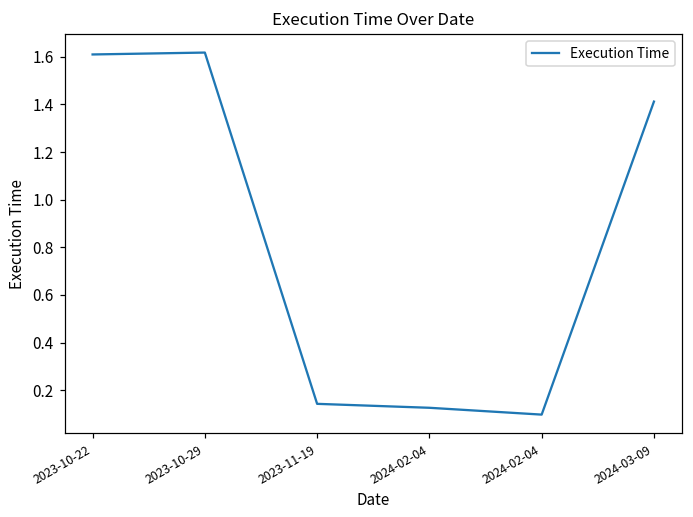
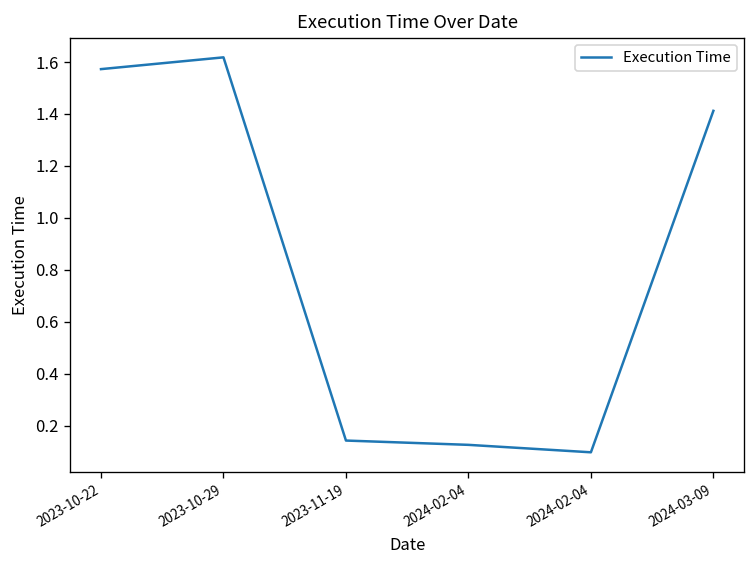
2023-10-22: 1.61 -> 1.57
